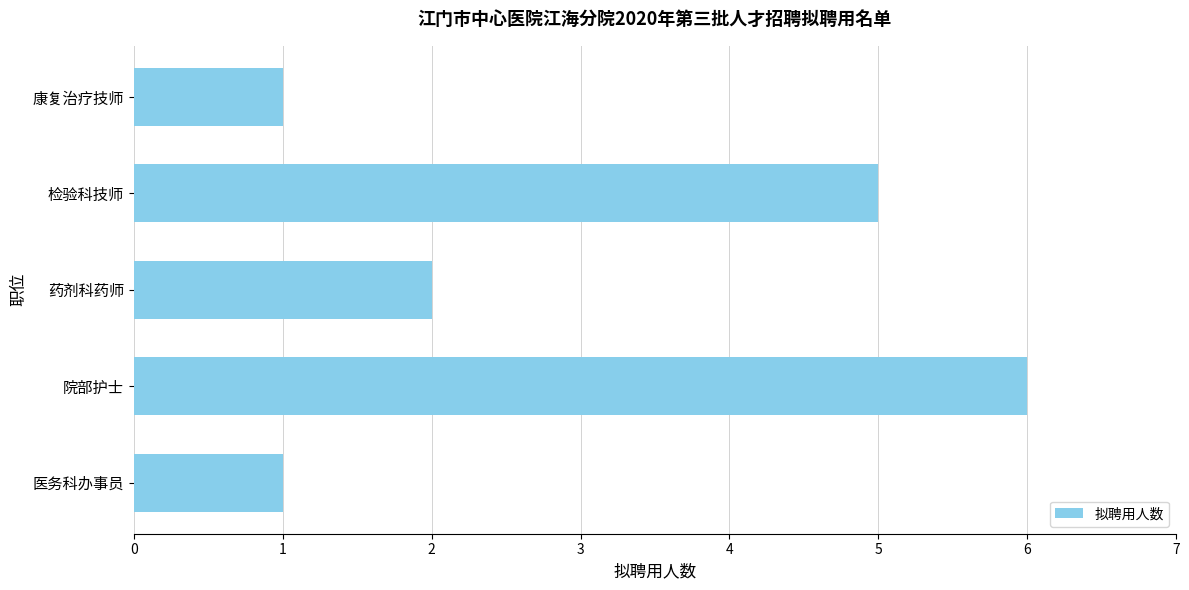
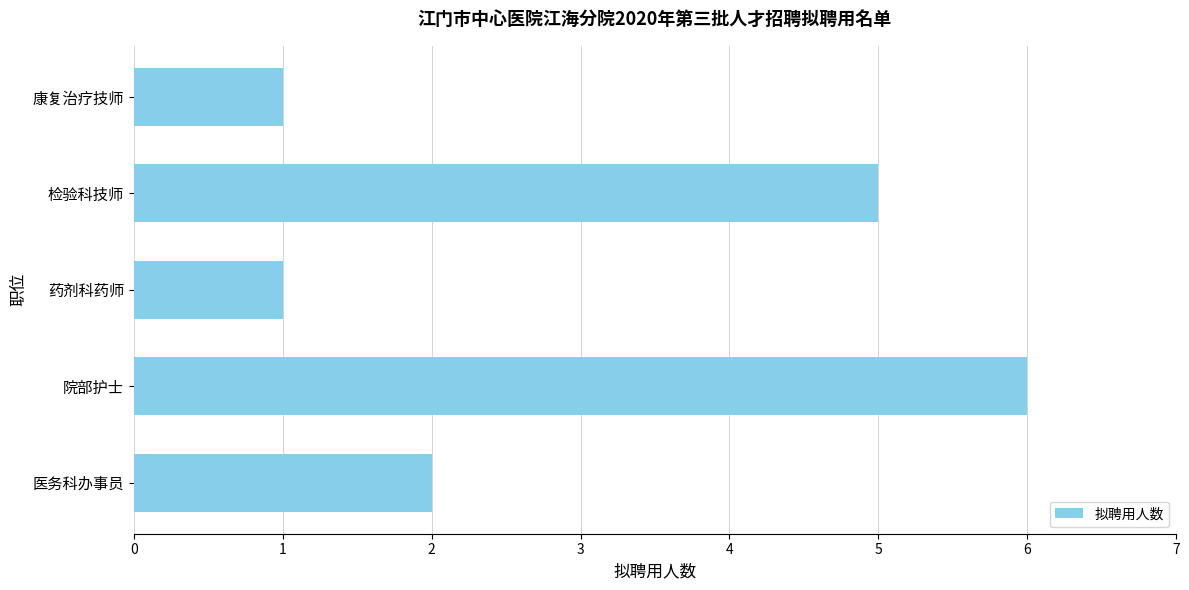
药剂科药师: 2 -> 1
医务科办事员: 1 -> 2
